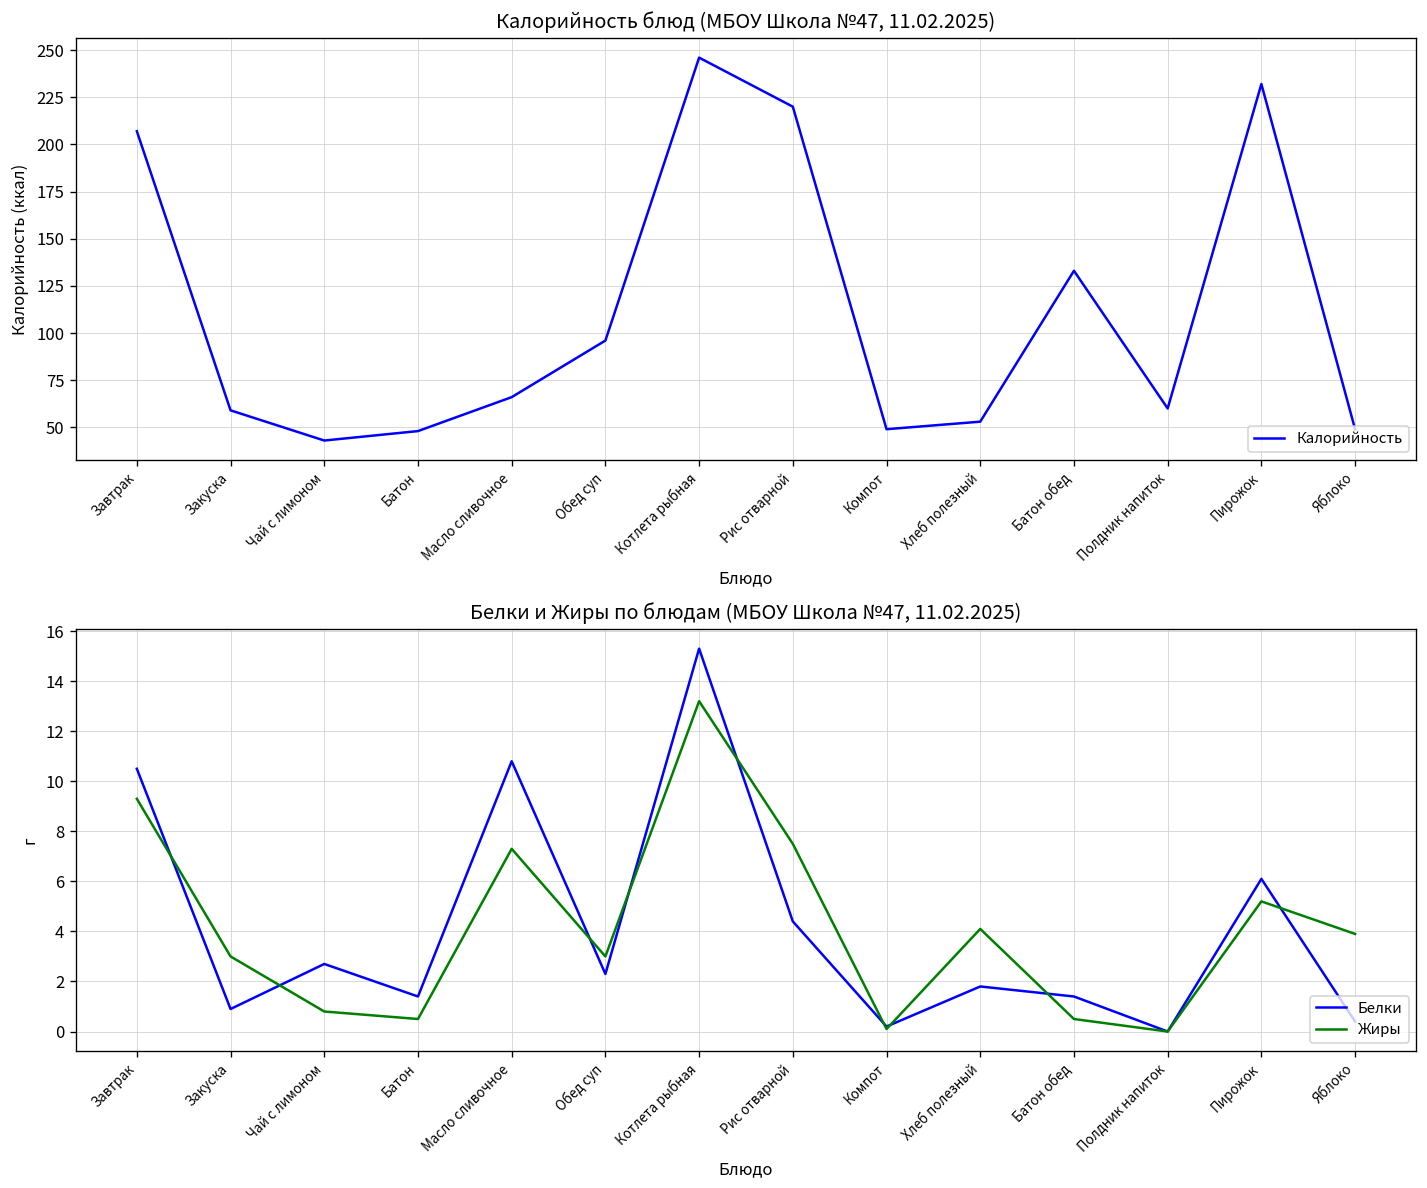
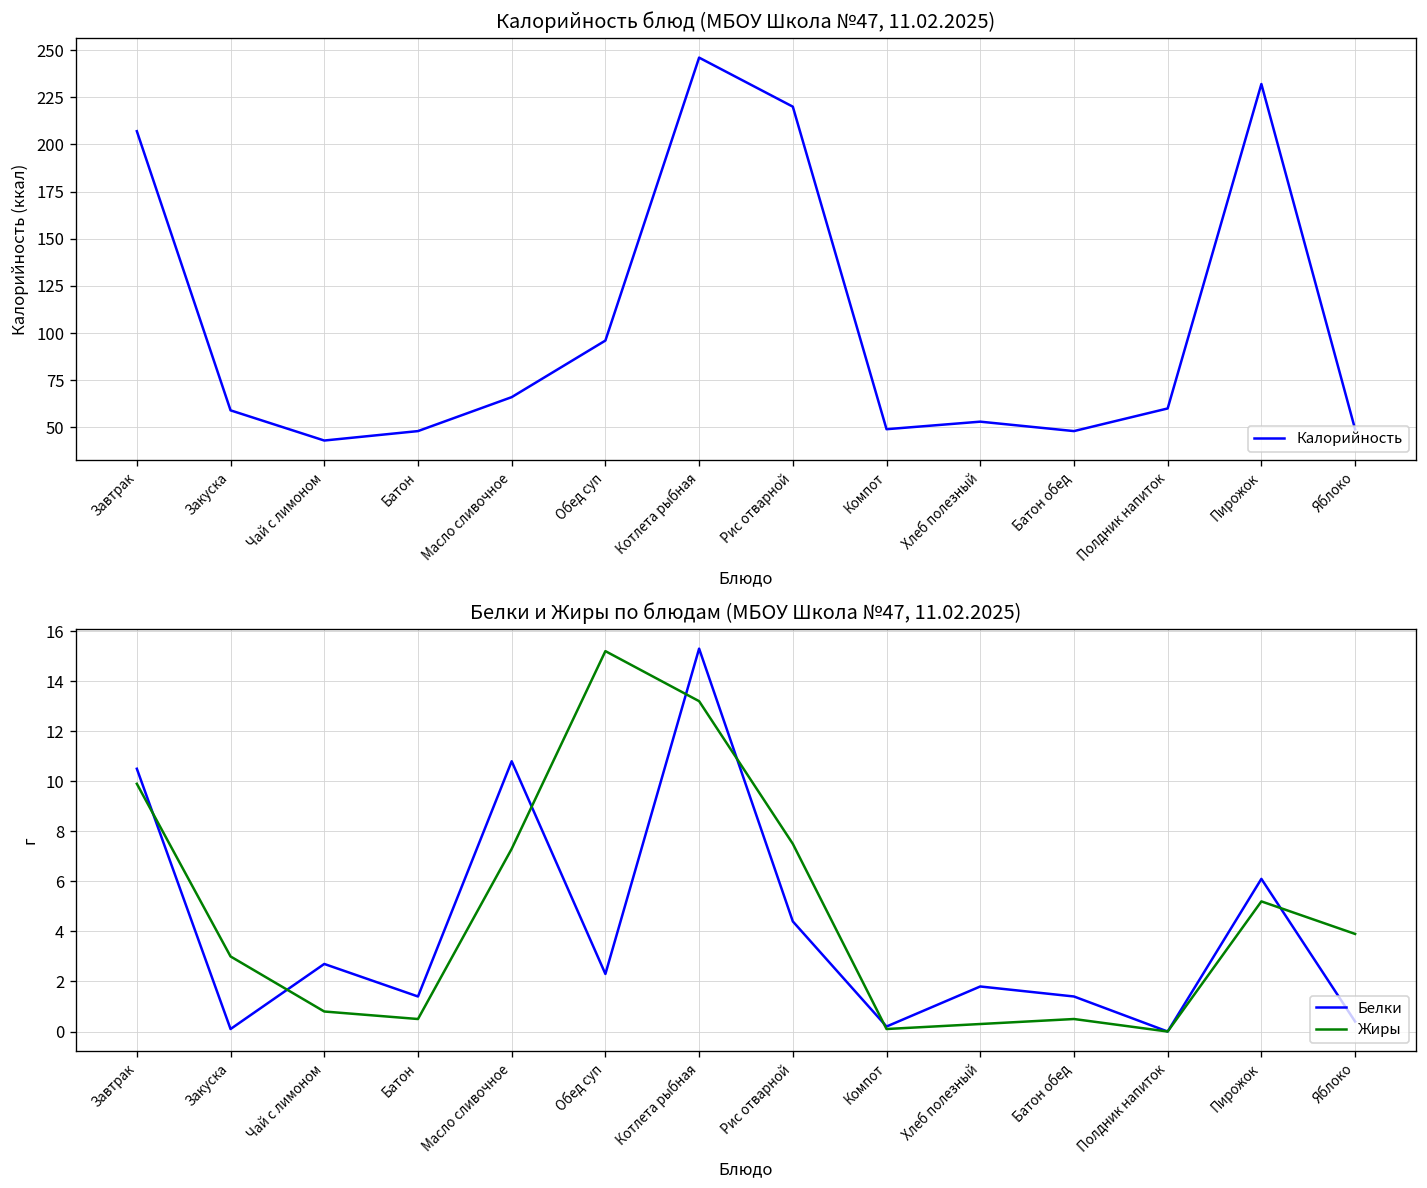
Калорийность блюд (МБОУ Школа №47, 11.02.2025), Батон обед: 133 -> 48
Белки и Жиры по блюдам (МБОУ Школа №47, 11.02.2025), Жиры, Завтрак: 9.3 -> 9.9
Белки и Жиры по блюдам (МБОУ Школа №47, 11.02.2025), Белки, Закуска: 0.9 -> 0.1
Белки и Жиры по блюдам (МБОУ Школа №47, 11.02.2025), Жиры, Обед суп: 3.0 -> 15.2
Белки и Жиры по блюдам (МБОУ Школа №47, 11.02.2025), Жиры, Хлеб полезный: 4.1 -> 0.3
